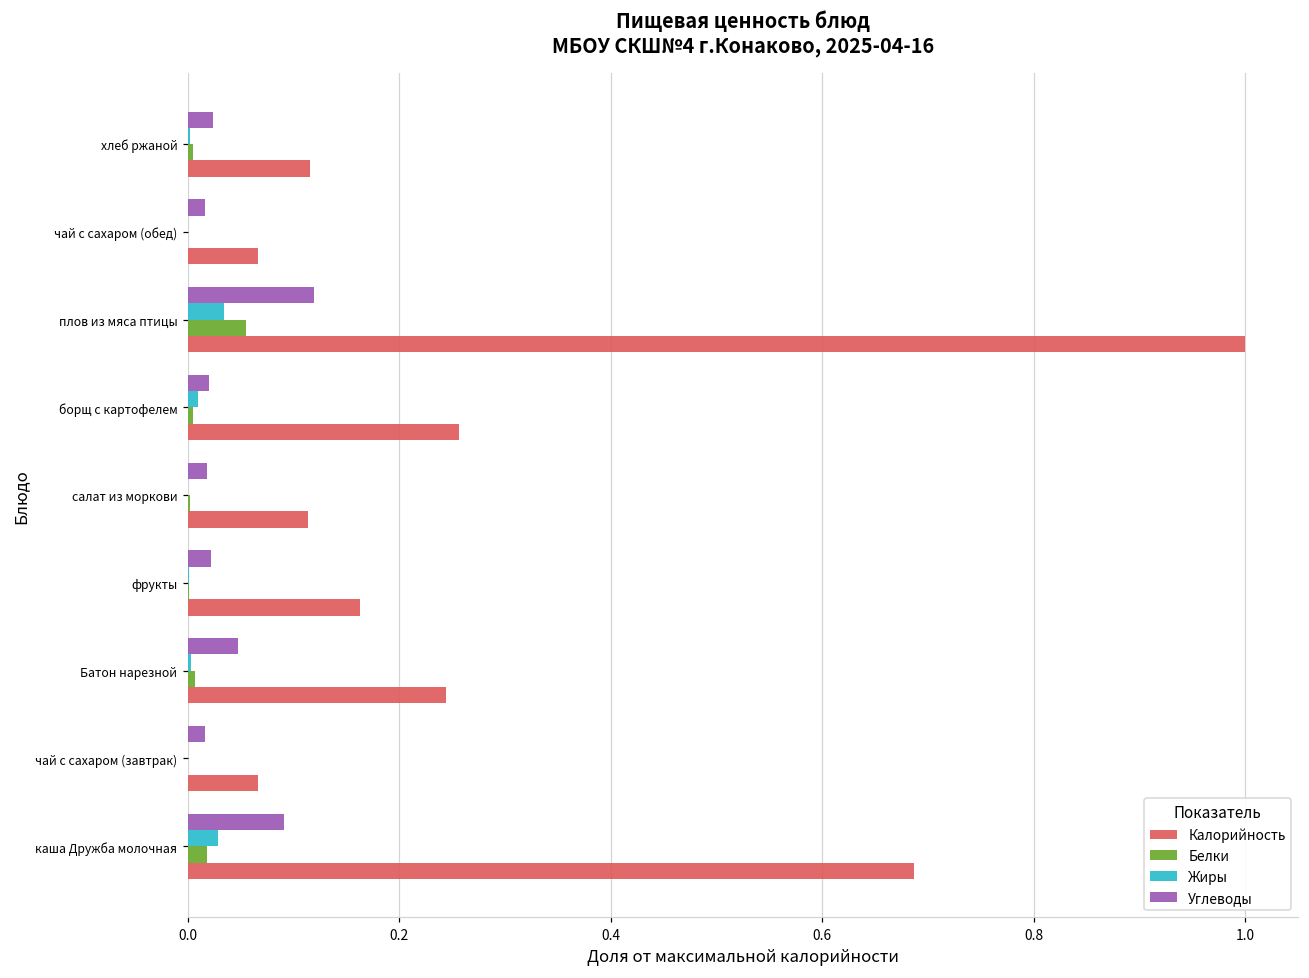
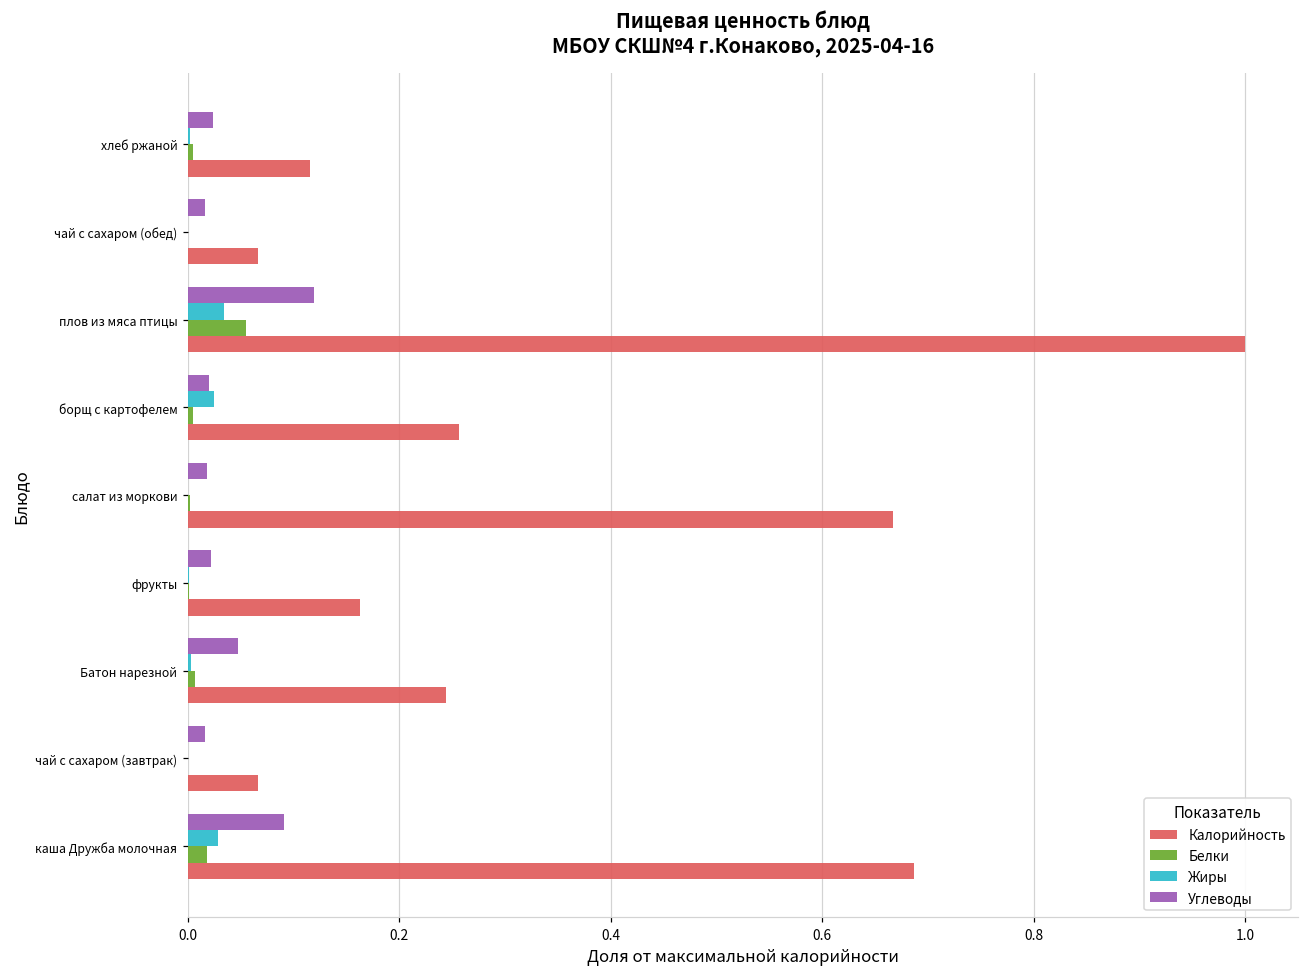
Жиры, борщ с картофелем: 0.01 -> 0.02
Калорийность, салат из моркови: 0.11 -> 0.67
